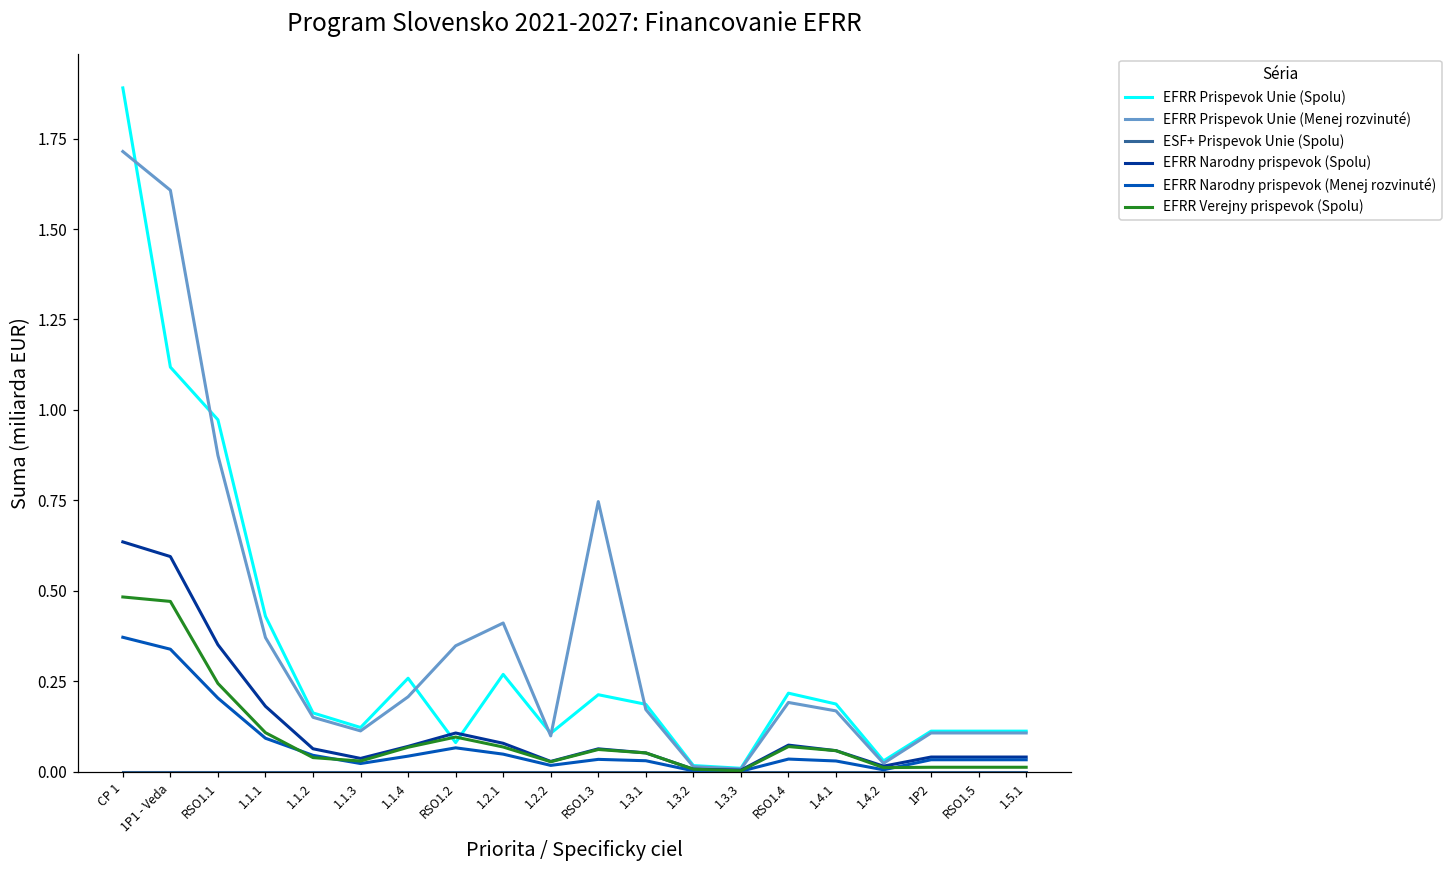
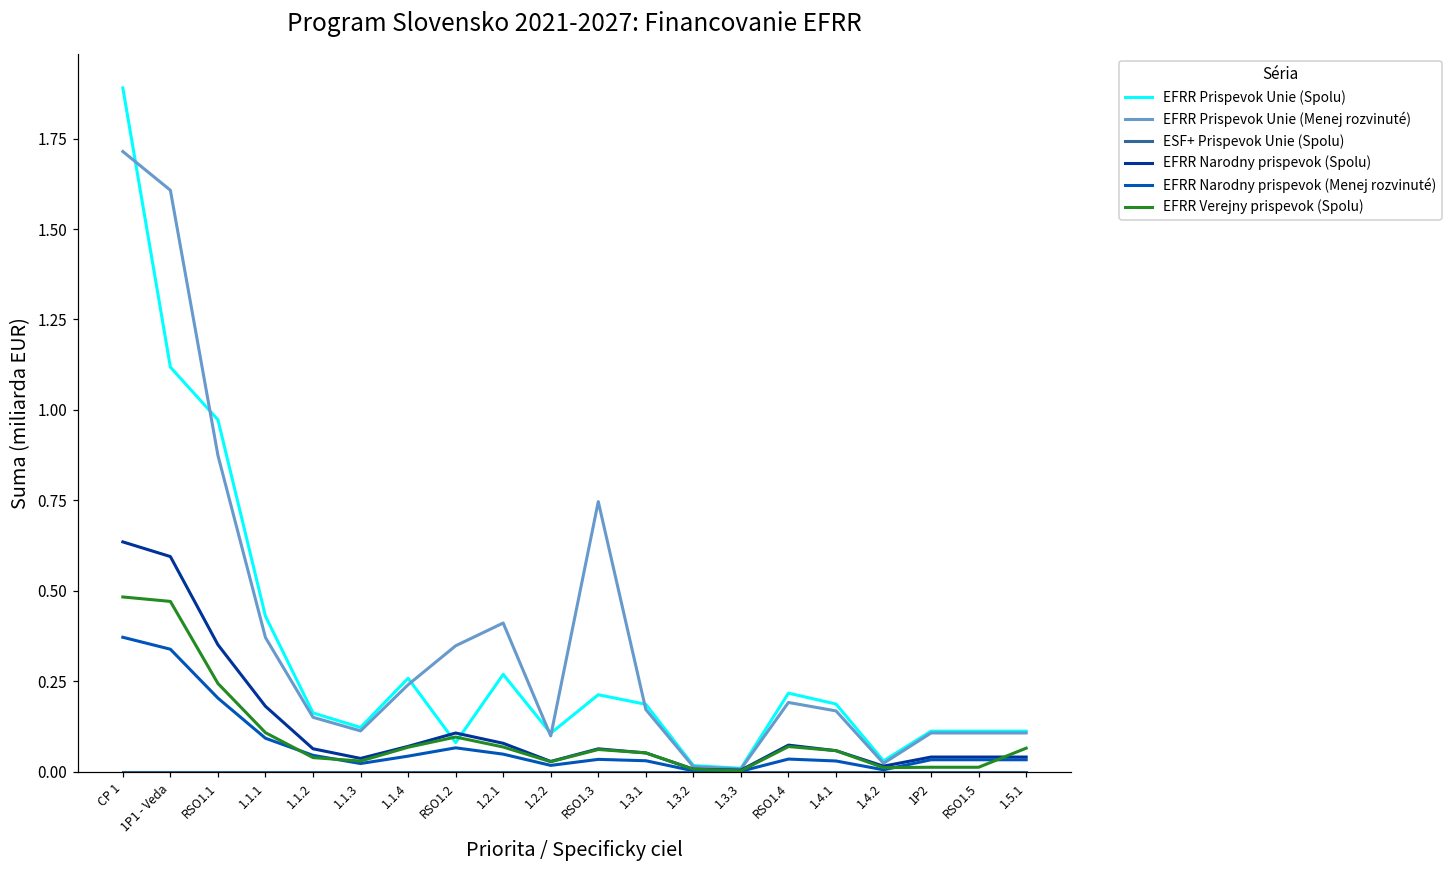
EFRR Prispevok Unie (Menej rozvinuté), 1.1.4: 0.21 -> 0.24
EFRR Verejny prispevok (Spolu), 1.5.1: 0.01 -> 0.07
